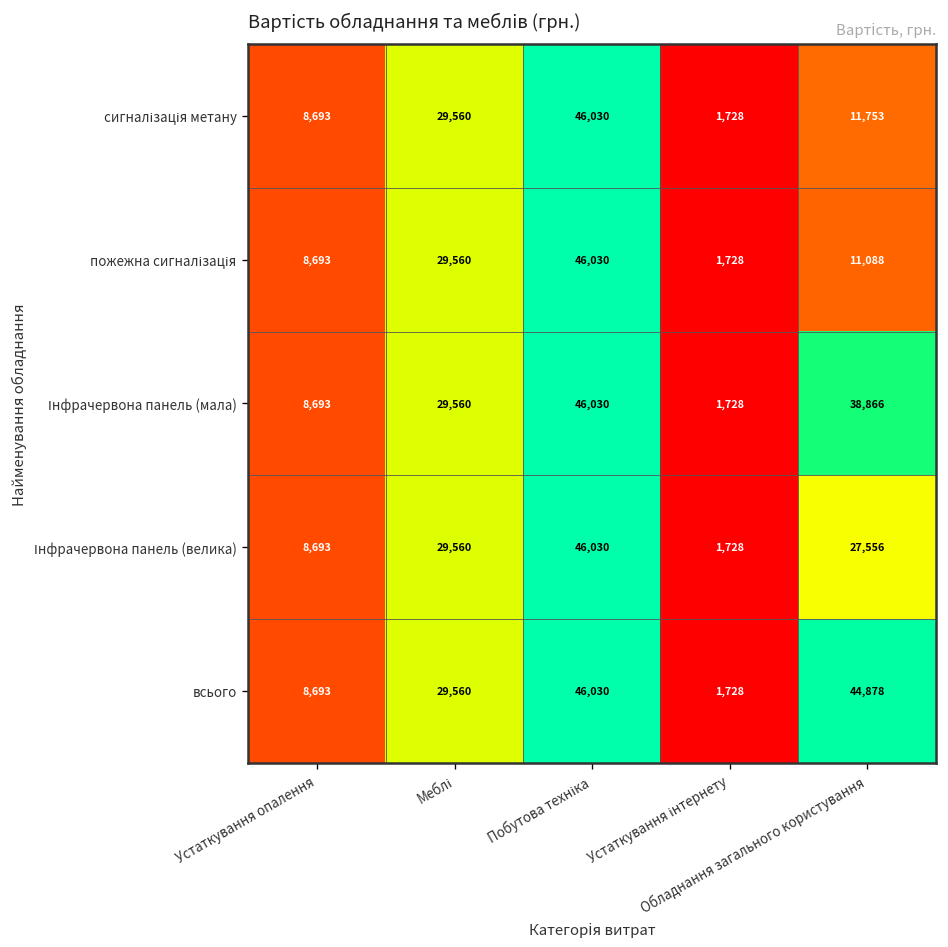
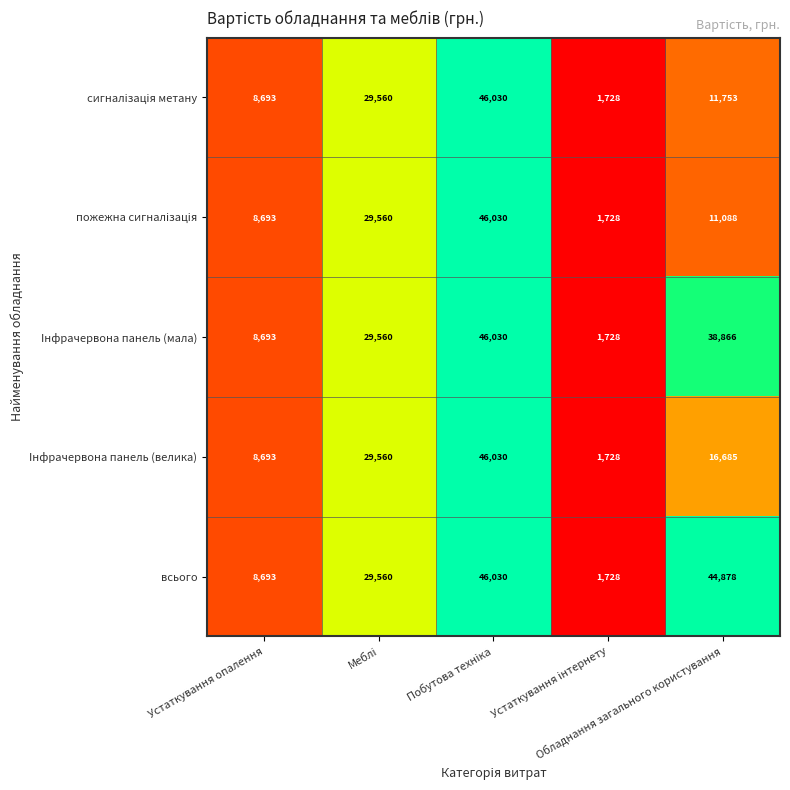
Інфрачервона панель (велика), Обладнання загального користування: 27,556 -> 16,685
